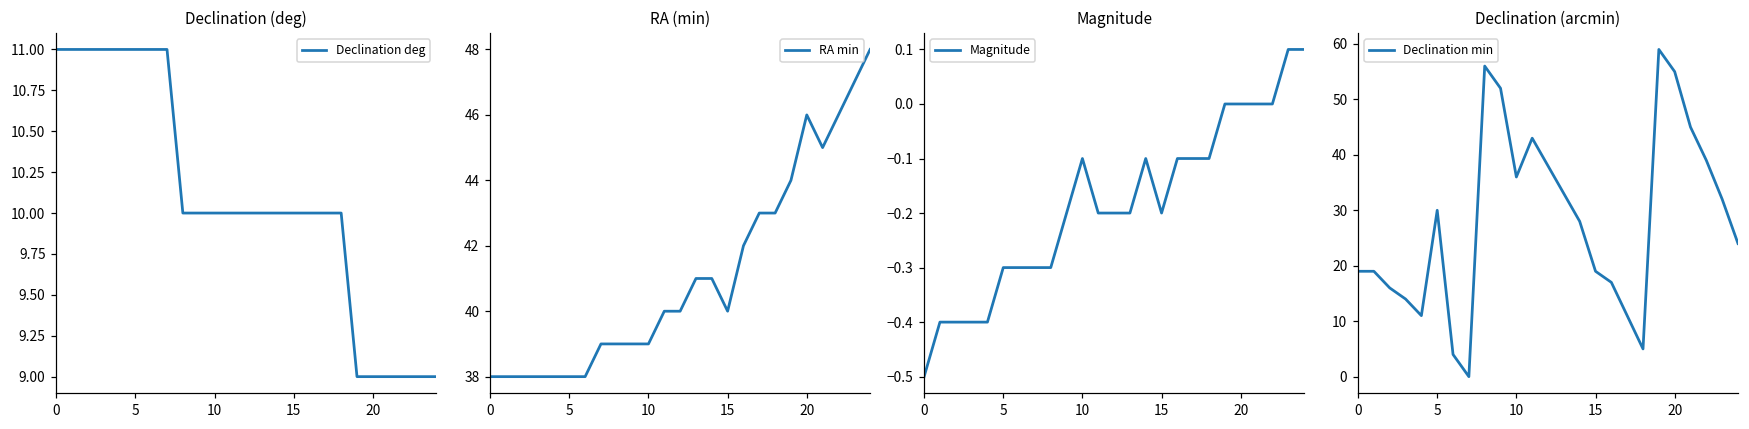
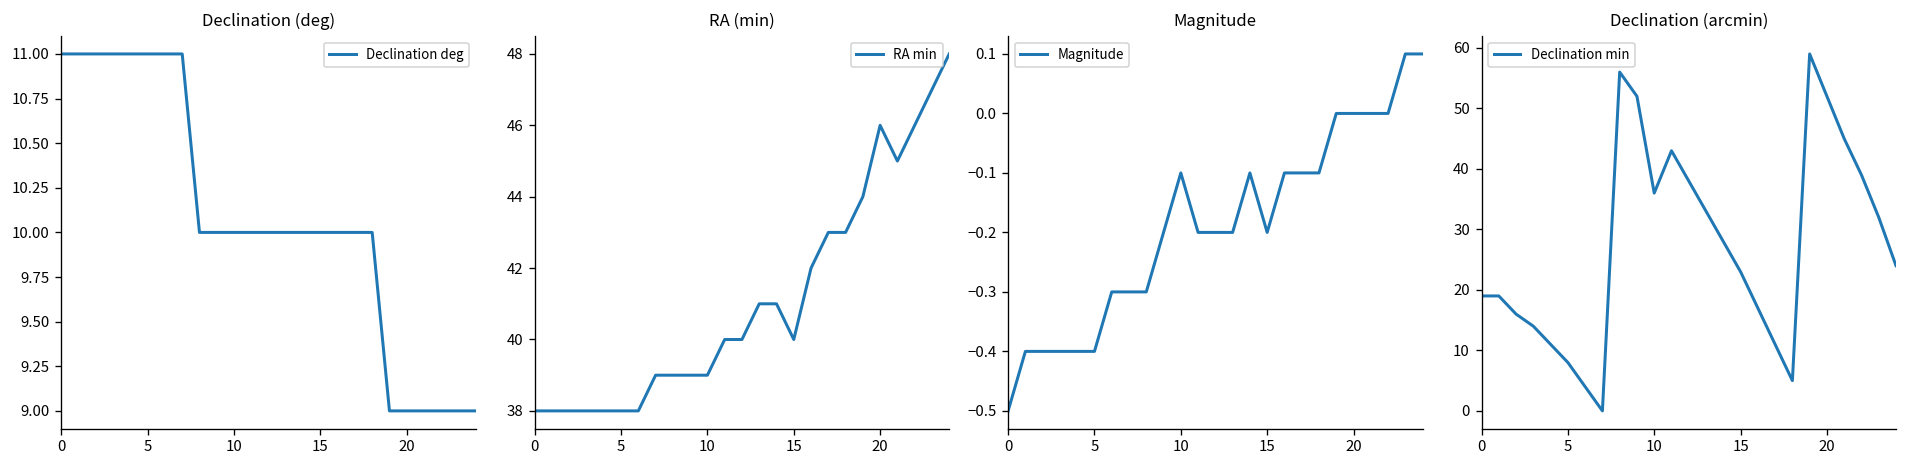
Magnitude, 5: -0.3 -> -0.4
Declination (arcmin), 5: 30 -> 8
Declination (arcmin), 15: 19 -> 23
Declination (arcmin), 20: 55 -> 52
